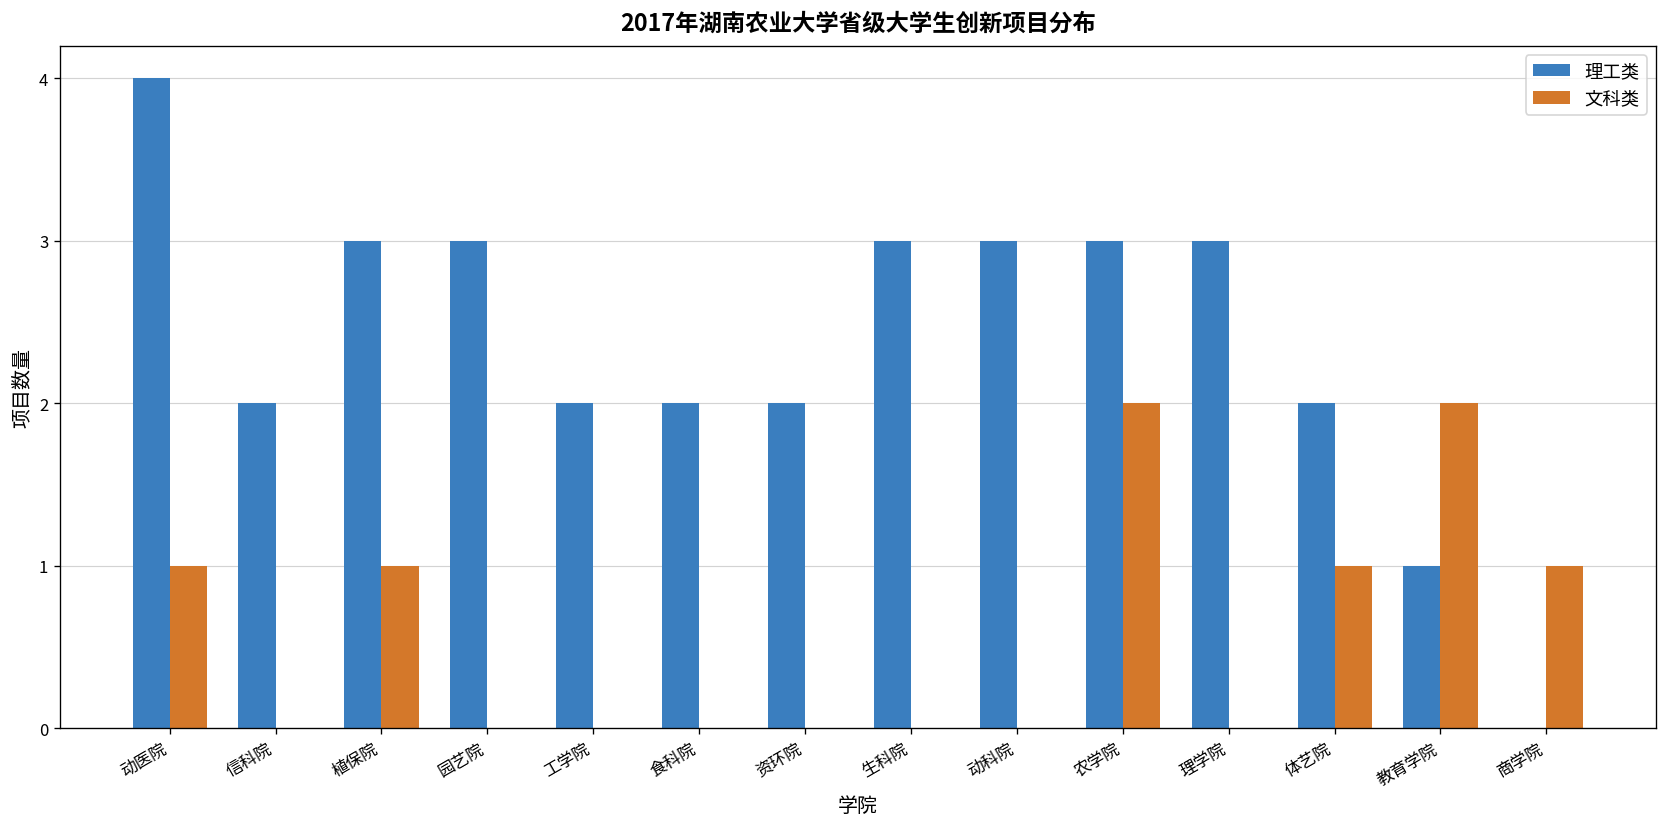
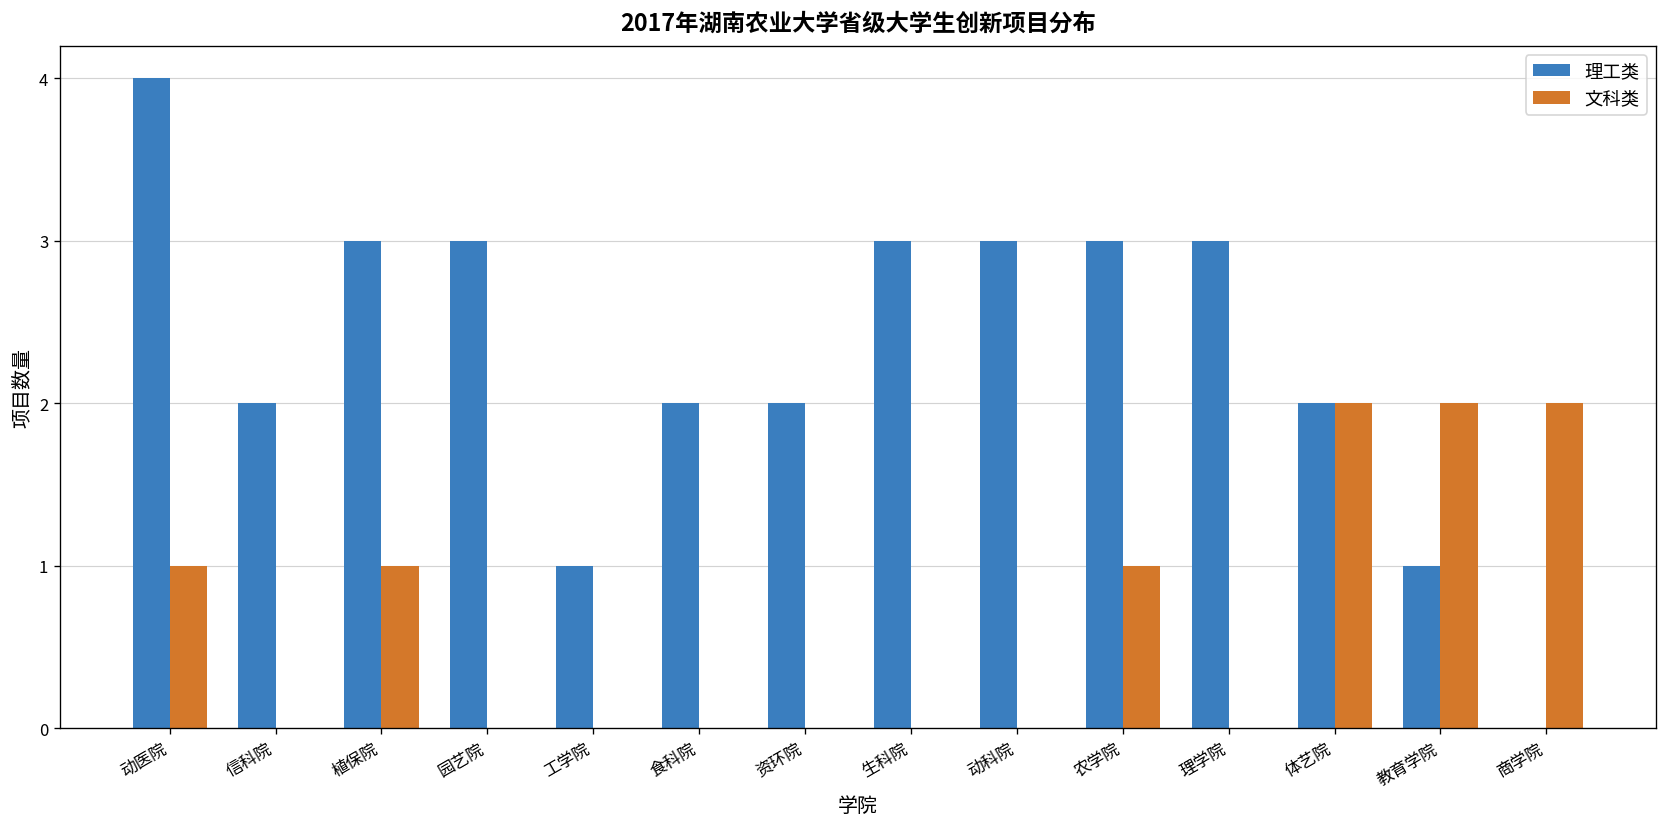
理工类, 工学院: 2 -> 1
文科类, 农学院: 2 -> 1
文科类, 体艺院: 1 -> 2
文科类, 商学院: 1 -> 2
